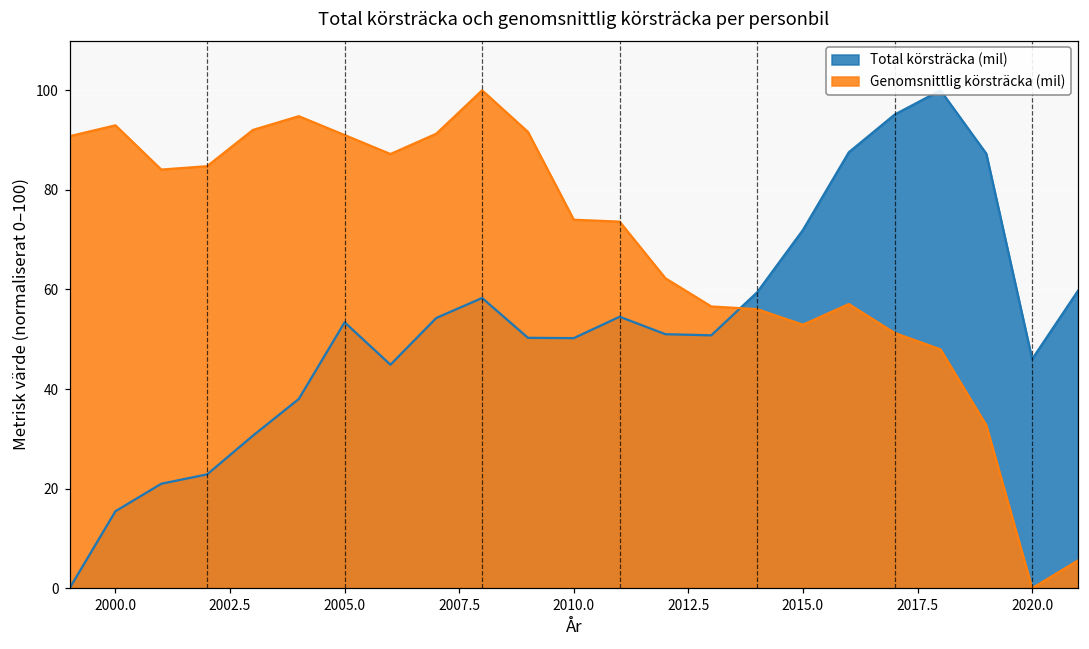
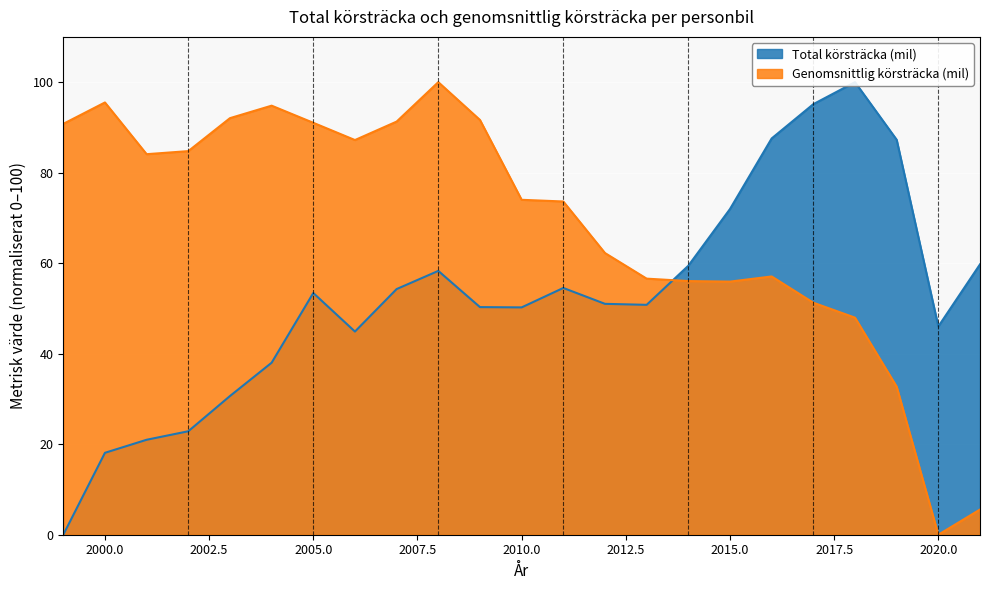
Total körsträcka (mil), 2000.0: 15 -> 18
Genomsnittlig körsträcka (mil), 2000.0: 93 -> 96
Genomsnittlig körsträcka (mil), 2015.0: 53 -> 56
